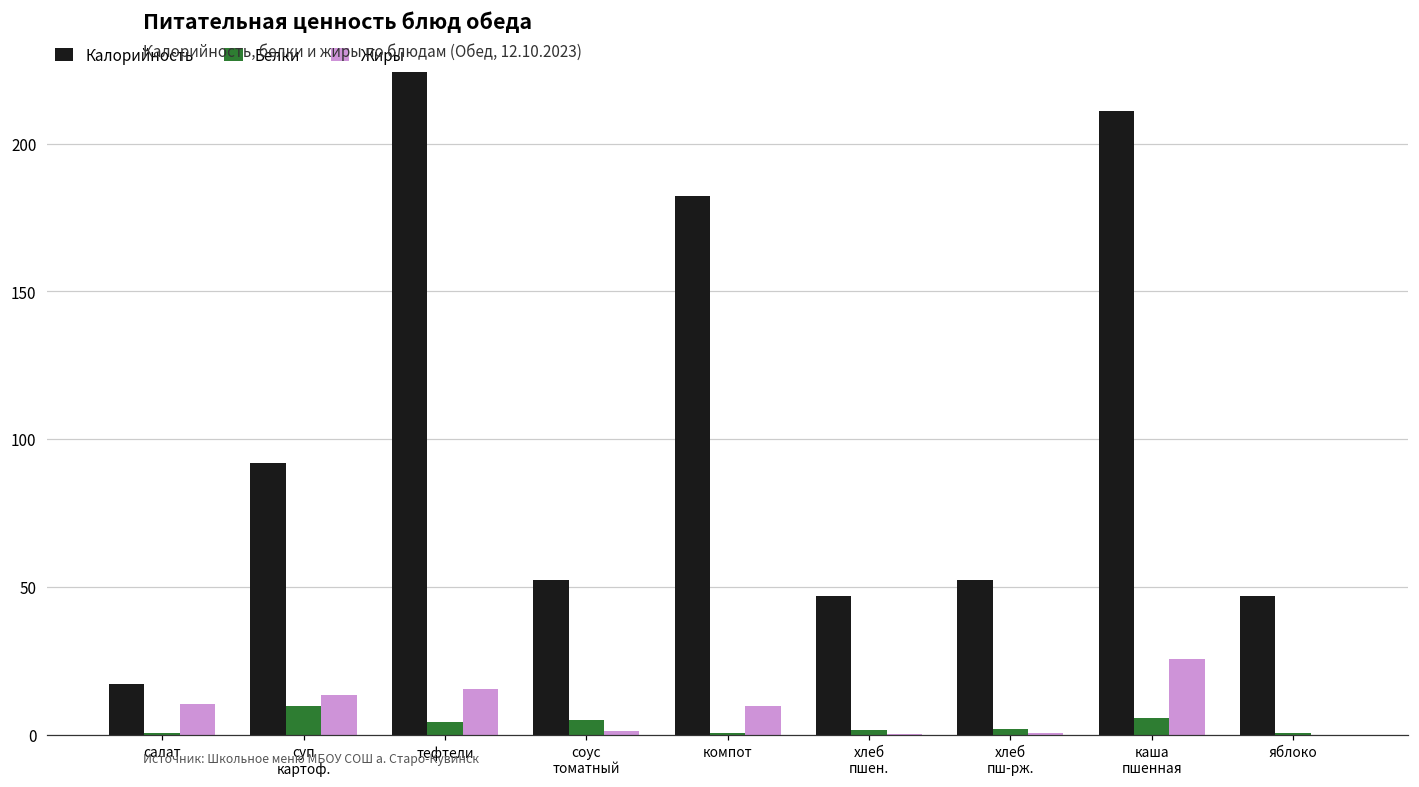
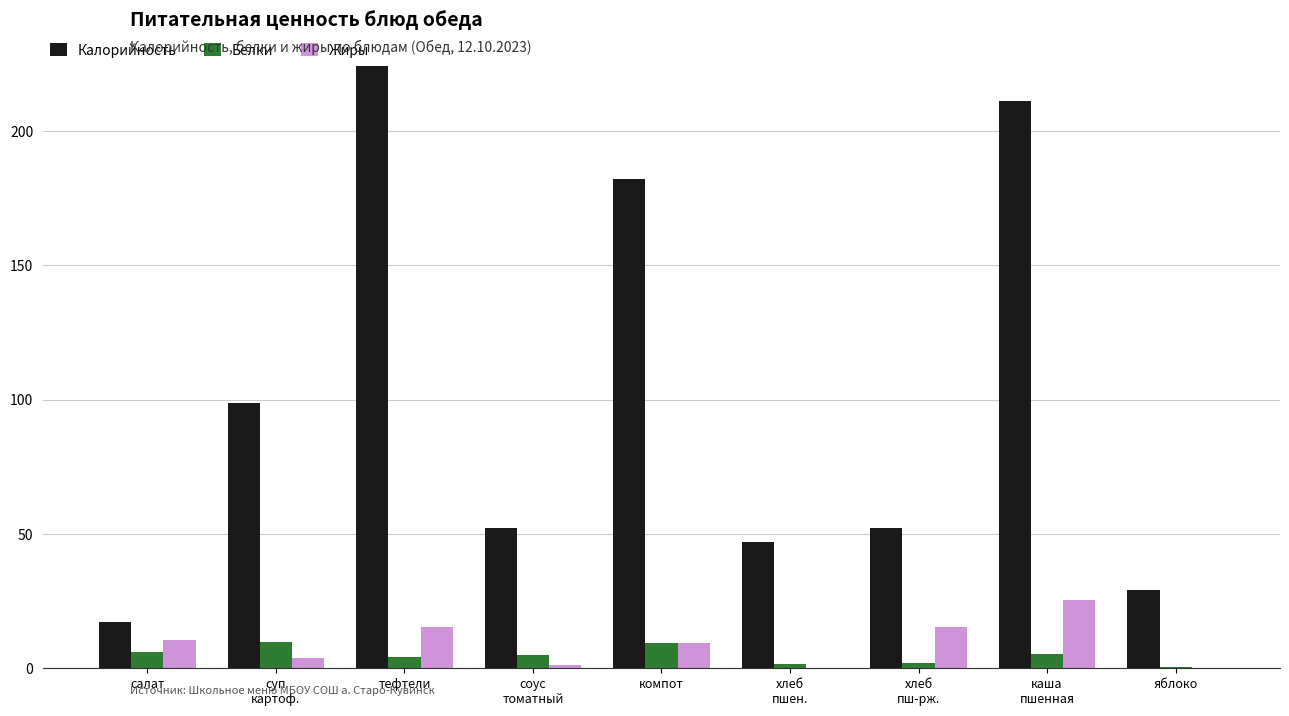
Белки, салат: 1 -> 6
Калорийность, суп картоф.: 92 -> 99
Жиры, суп картоф.: 13 -> 4
Белки, компот: 1 -> 10
Жиры, хлеб пш-рж.: 0 -> 15
Калорийность, яблоко: 47 -> 29
